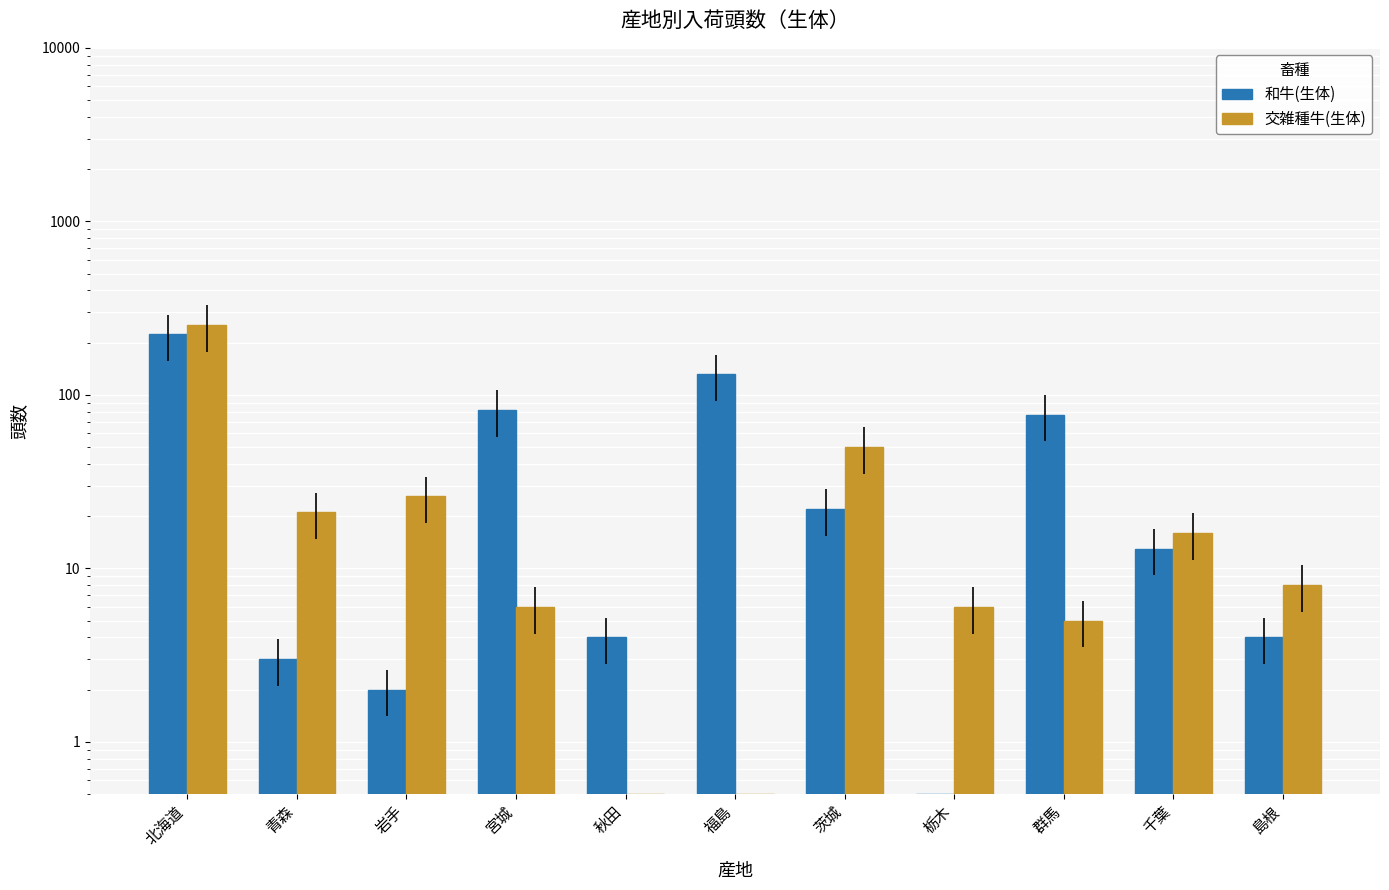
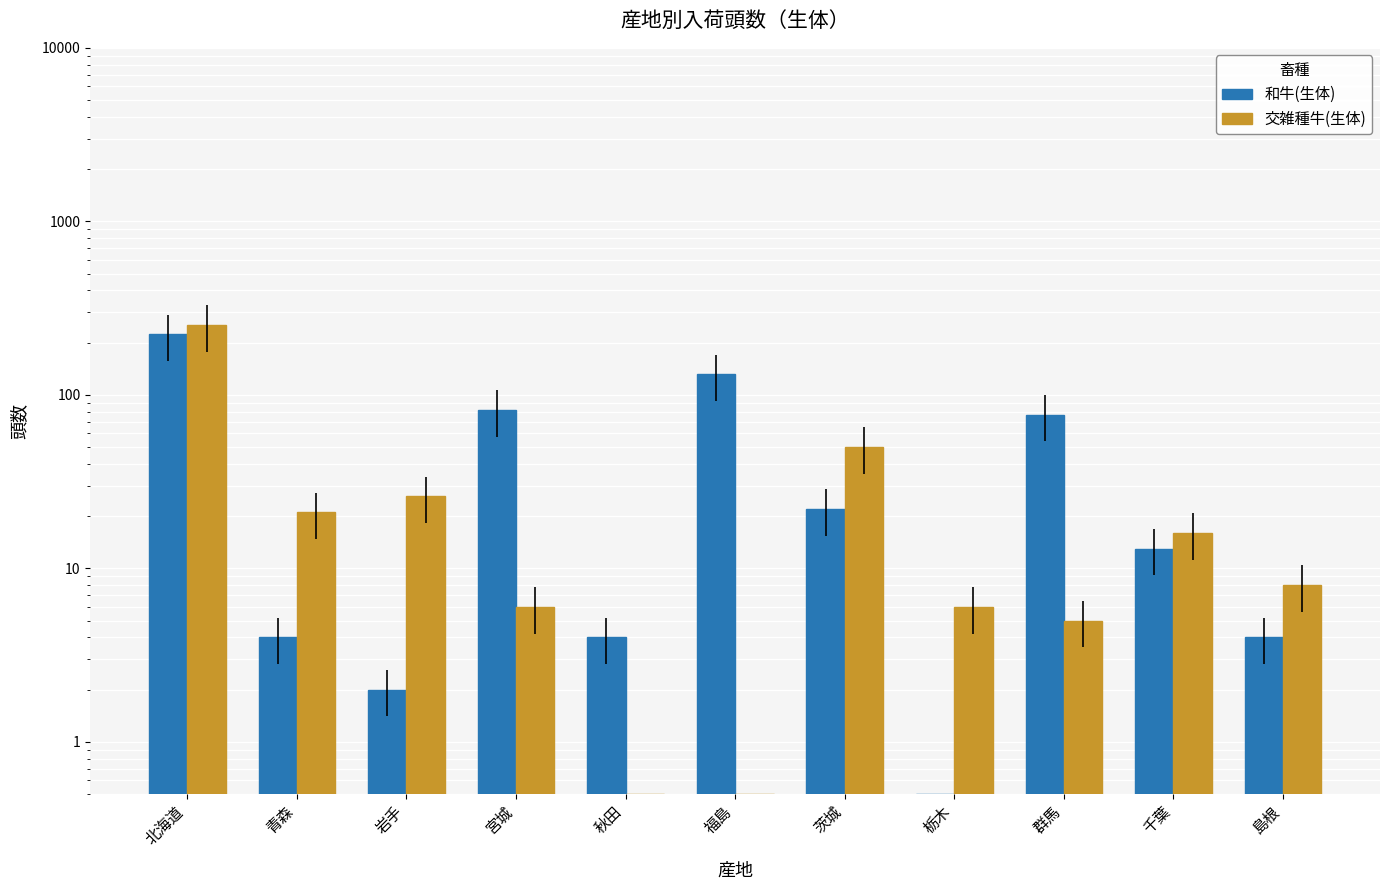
和牛(生体), 青森: 3 -> 4
